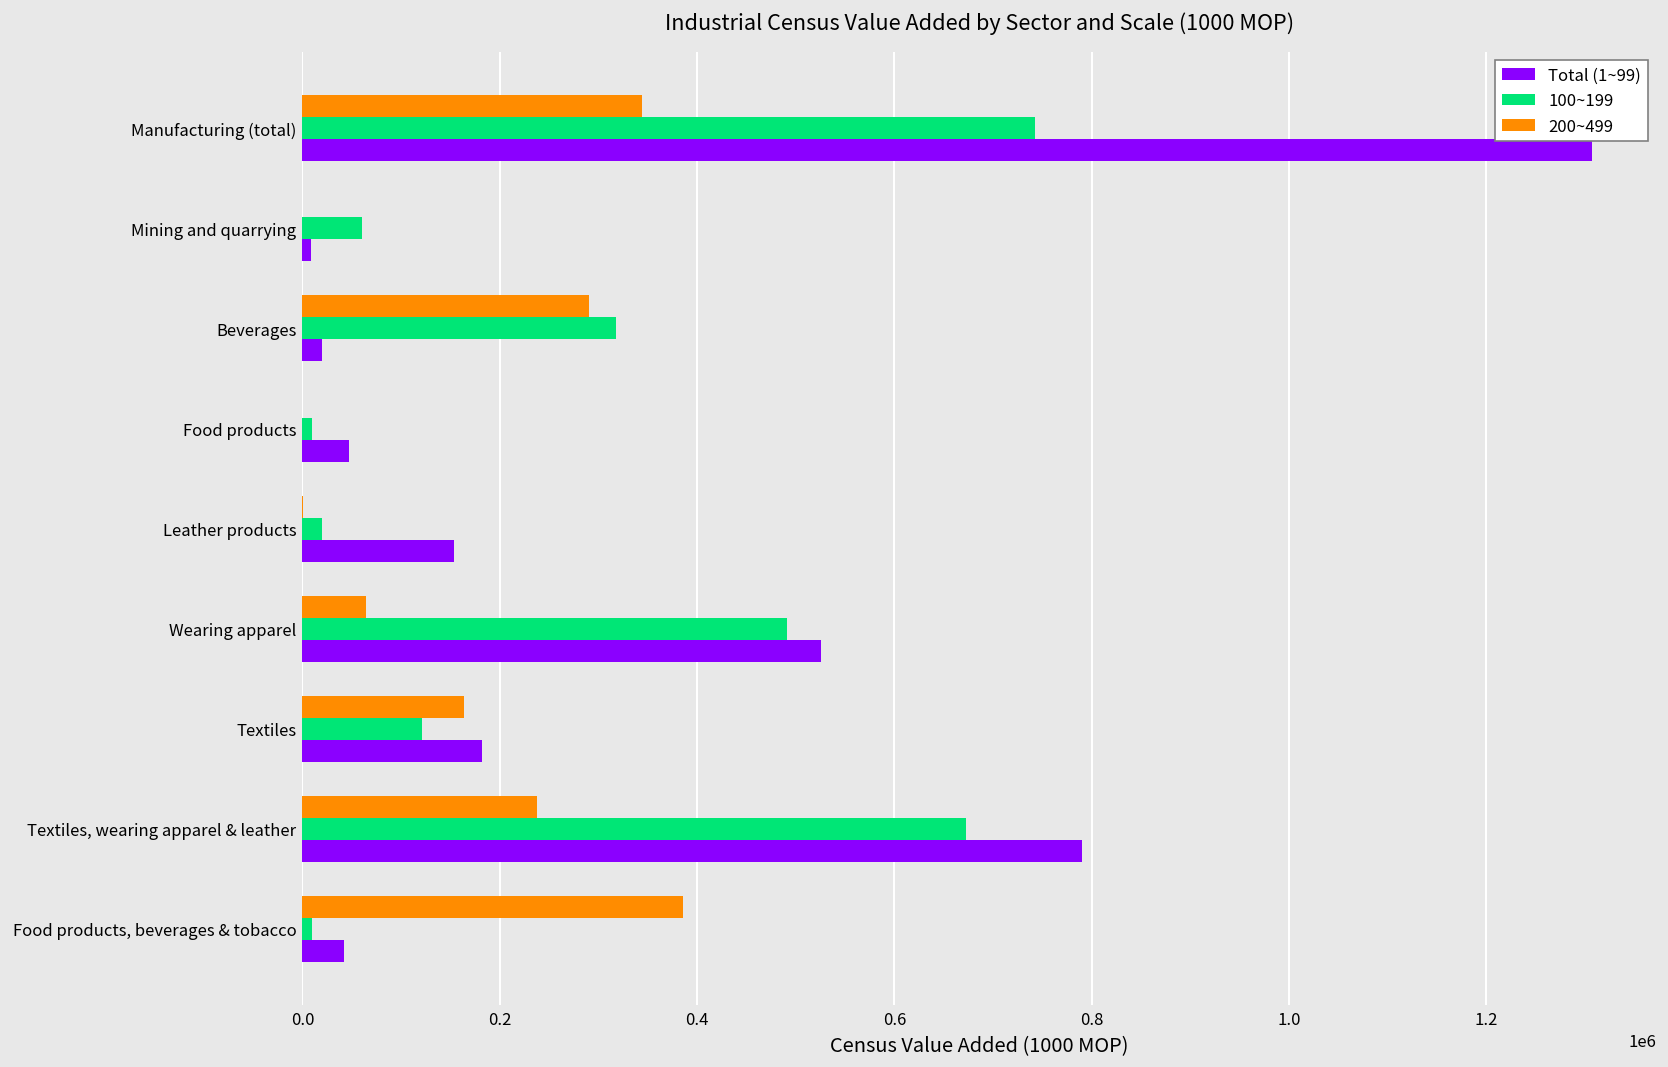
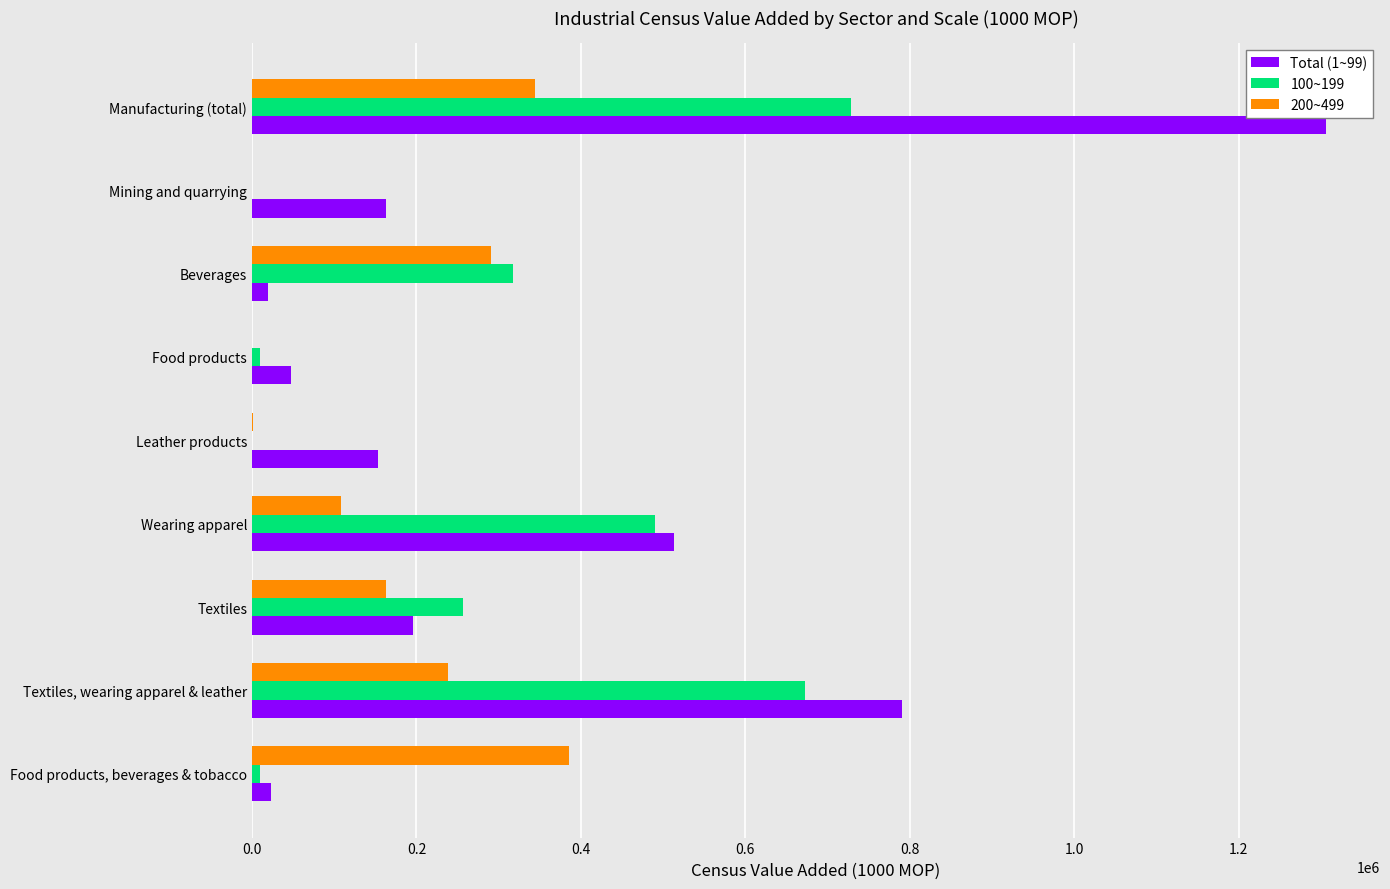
100~199, Manufacturing (total): 740000 -> 730000
100~199, Mining and quarrying: 60000 -> 0
Total (1~99), Mining and quarrying: 10000 -> 160000
100~199, Leather products: 20000 -> 0
200~499, Wearing apparel: 60000 -> 110000
Total (1~99), Wearing apparel: 530000 -> 510000
100~199, Textiles: 120000 -> 260000
Total (1~99), Textiles: 180000 -> 200000
Total (1~99), Food products, beverages & tobacco: 40000 -> 20000
